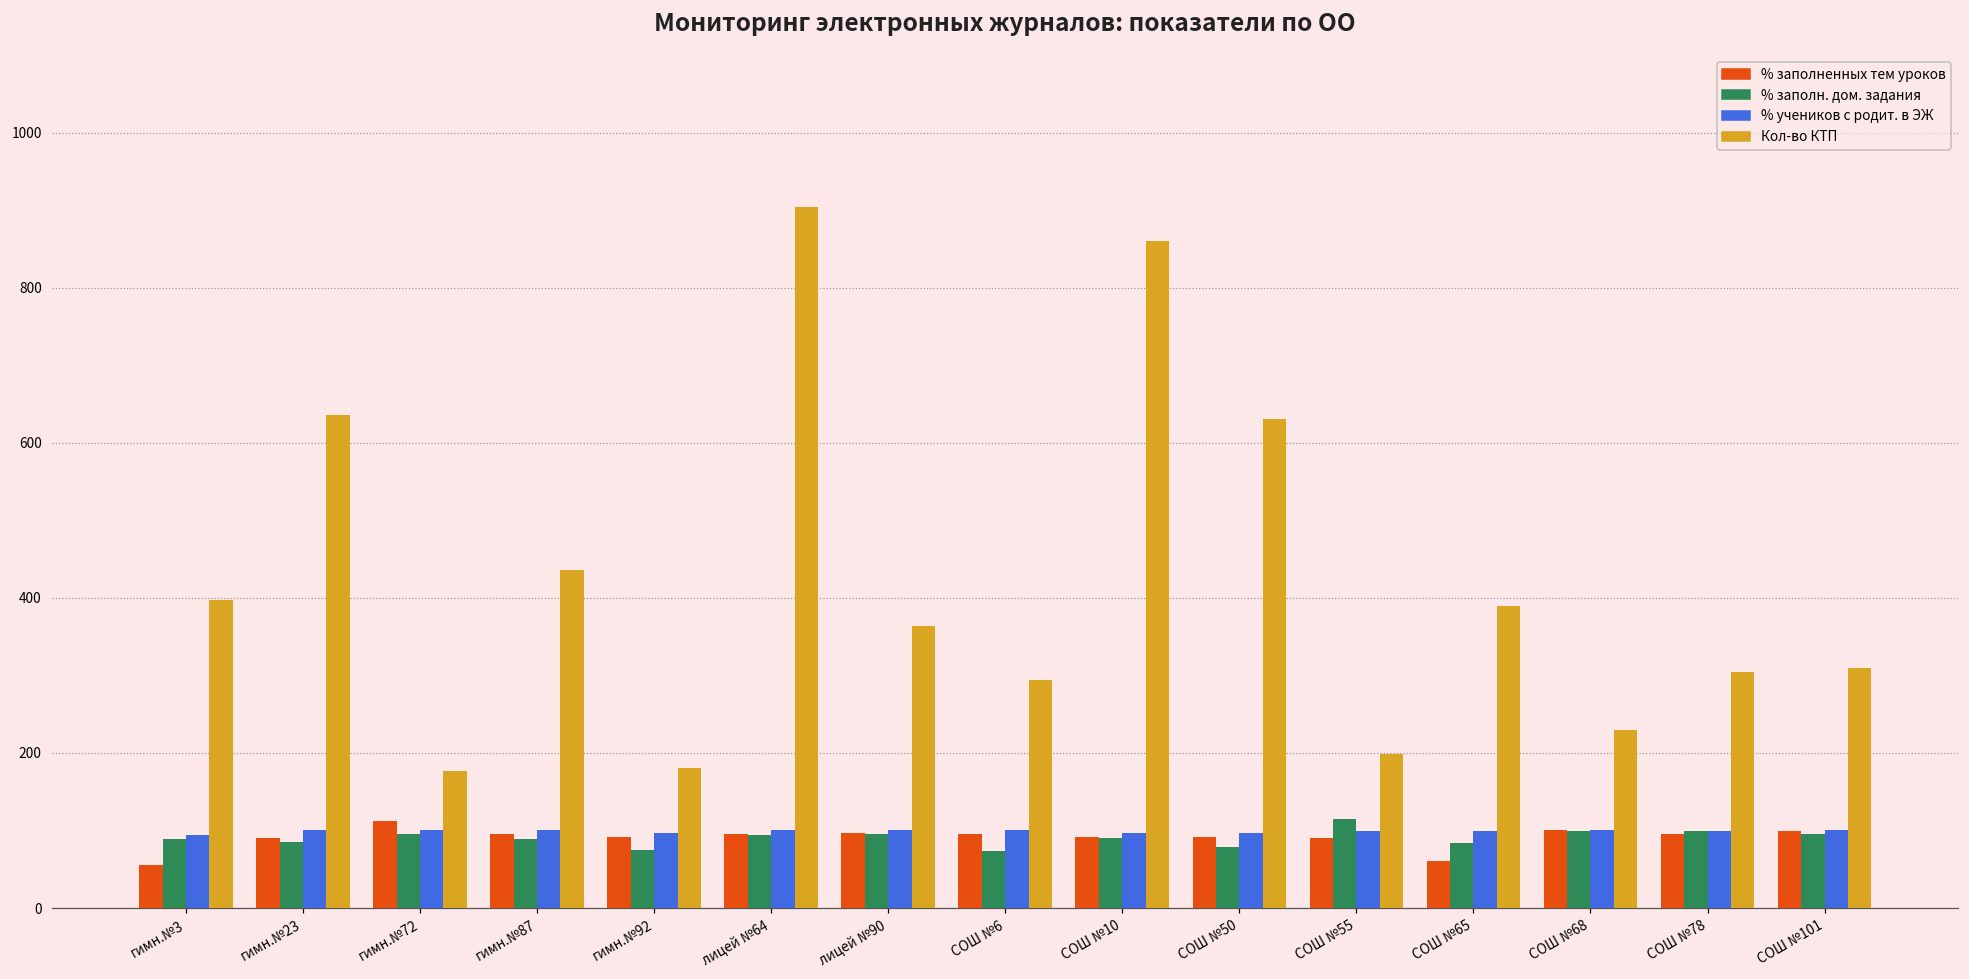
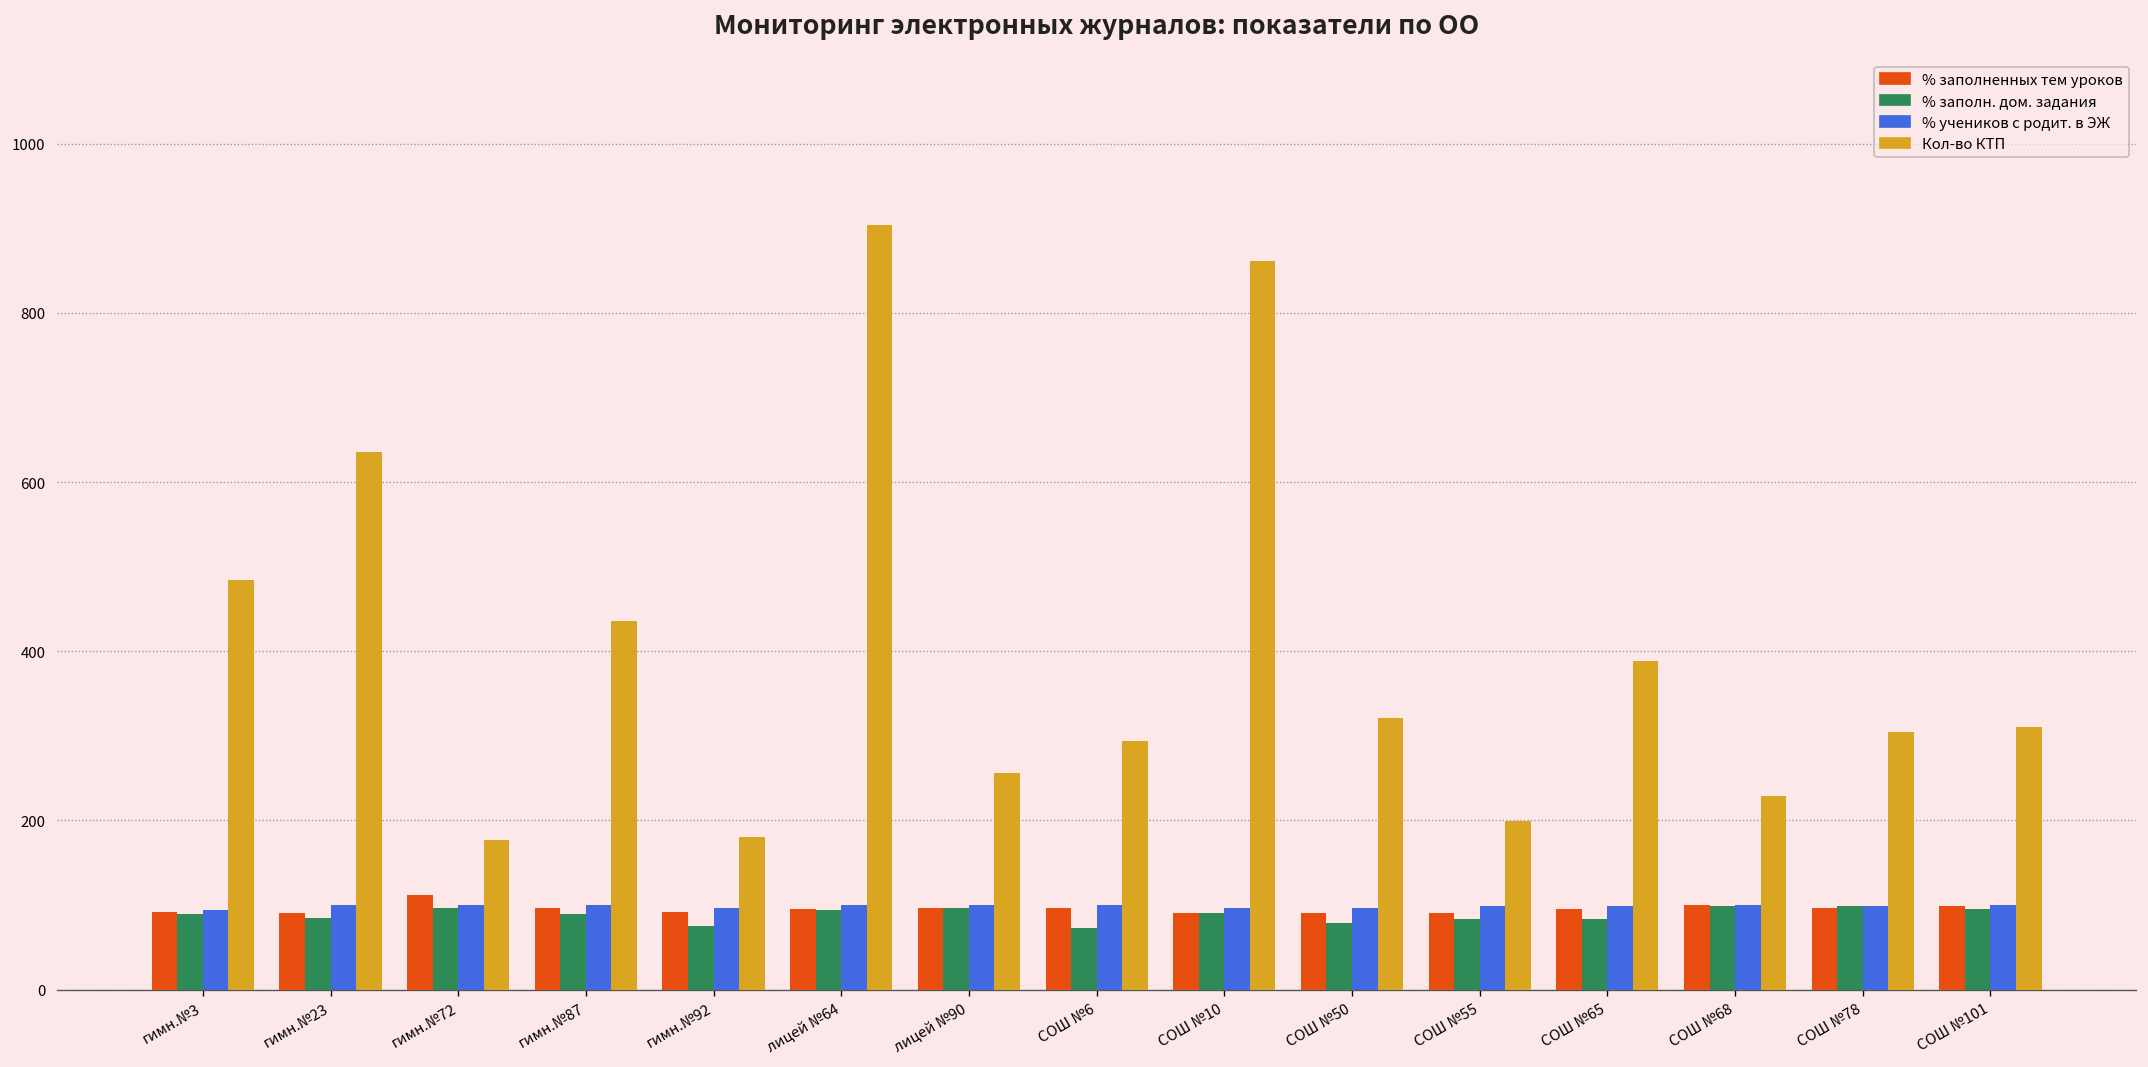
% заполненных тем уроков, гимн.№3: 60 -> 90
Кол-во КТП, гимн.№3: 400 -> 480
Кол-во КТП, лицей №90: 360 -> 260
Кол-во КТП, СОШ №50: 630 -> 320
% заполн. дом. задания, СОШ №55: 120 -> 80
% заполненных тем уроков, СОШ №65: 60 -> 100
